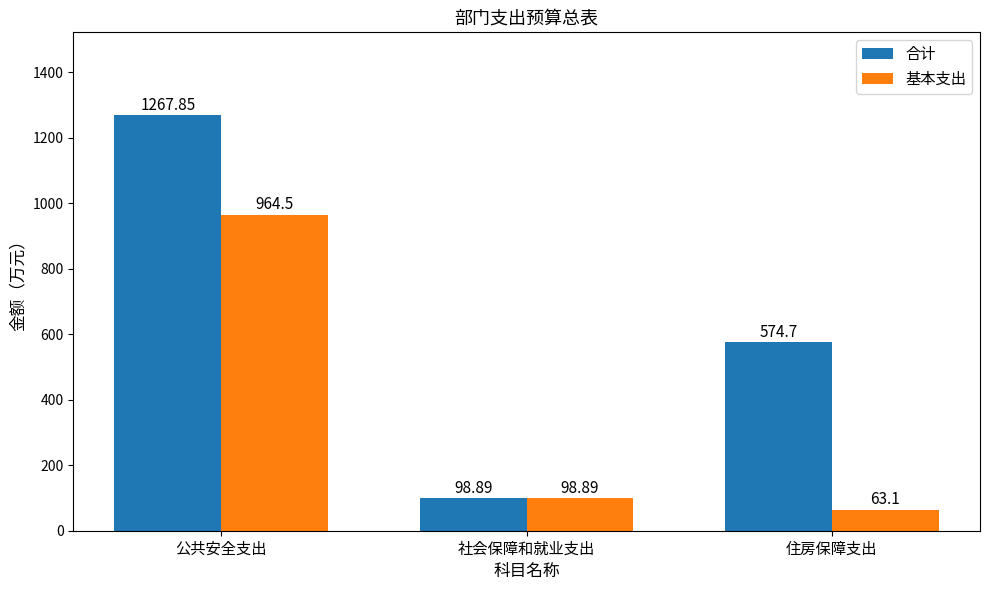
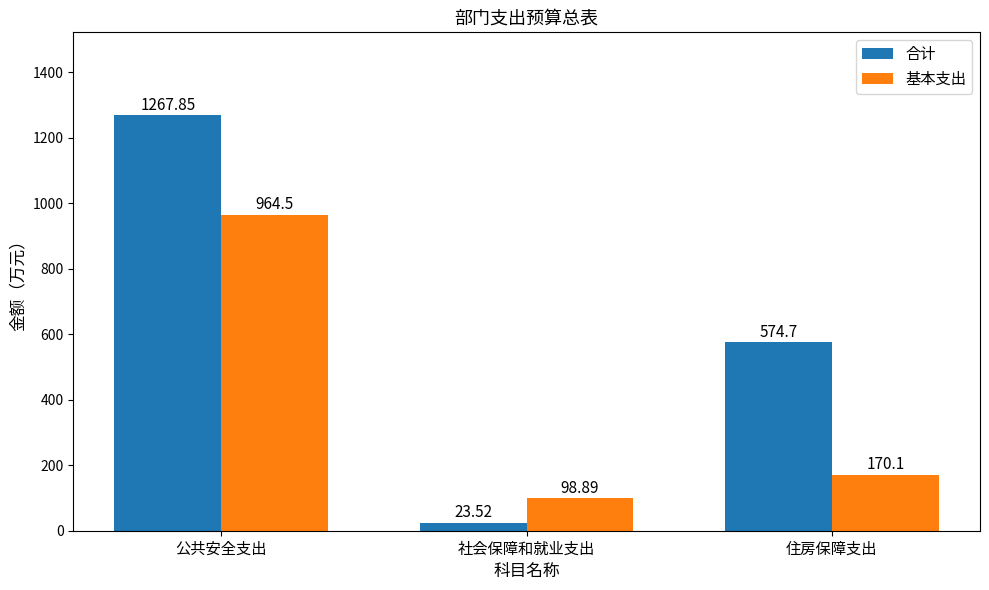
合计, 社会保障和就业支出: 98.89 -> 23.52
基本支出, 住房保障支出: 63.1 -> 170.1
